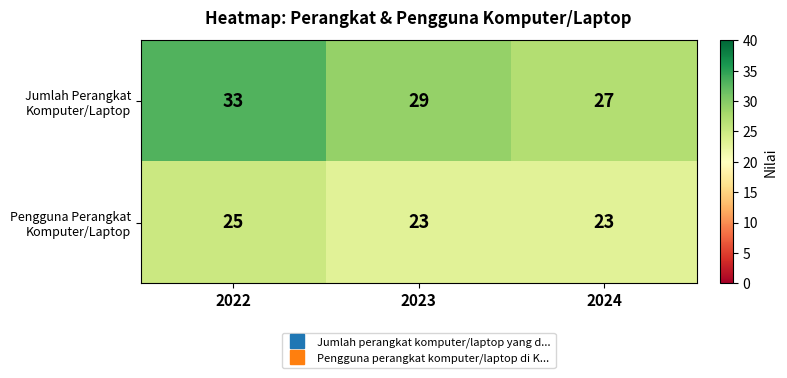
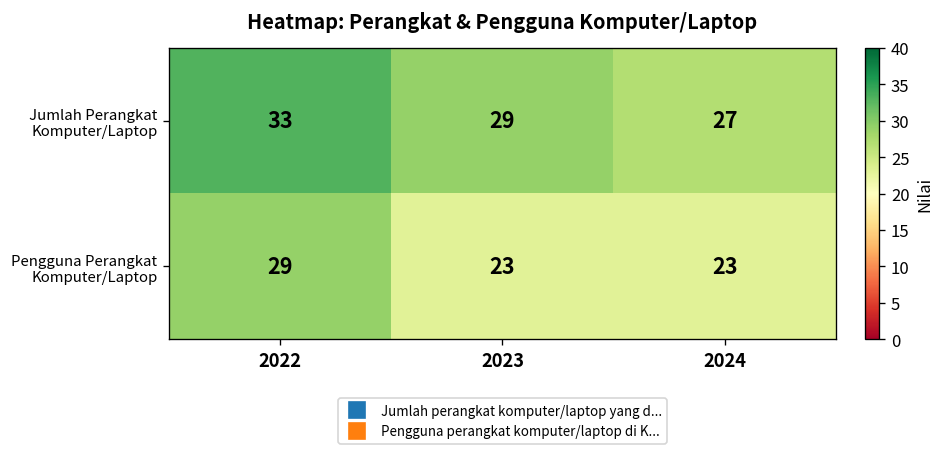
Pengguna Perangkat Komputer/Laptop, 2022: 25 -> 29
